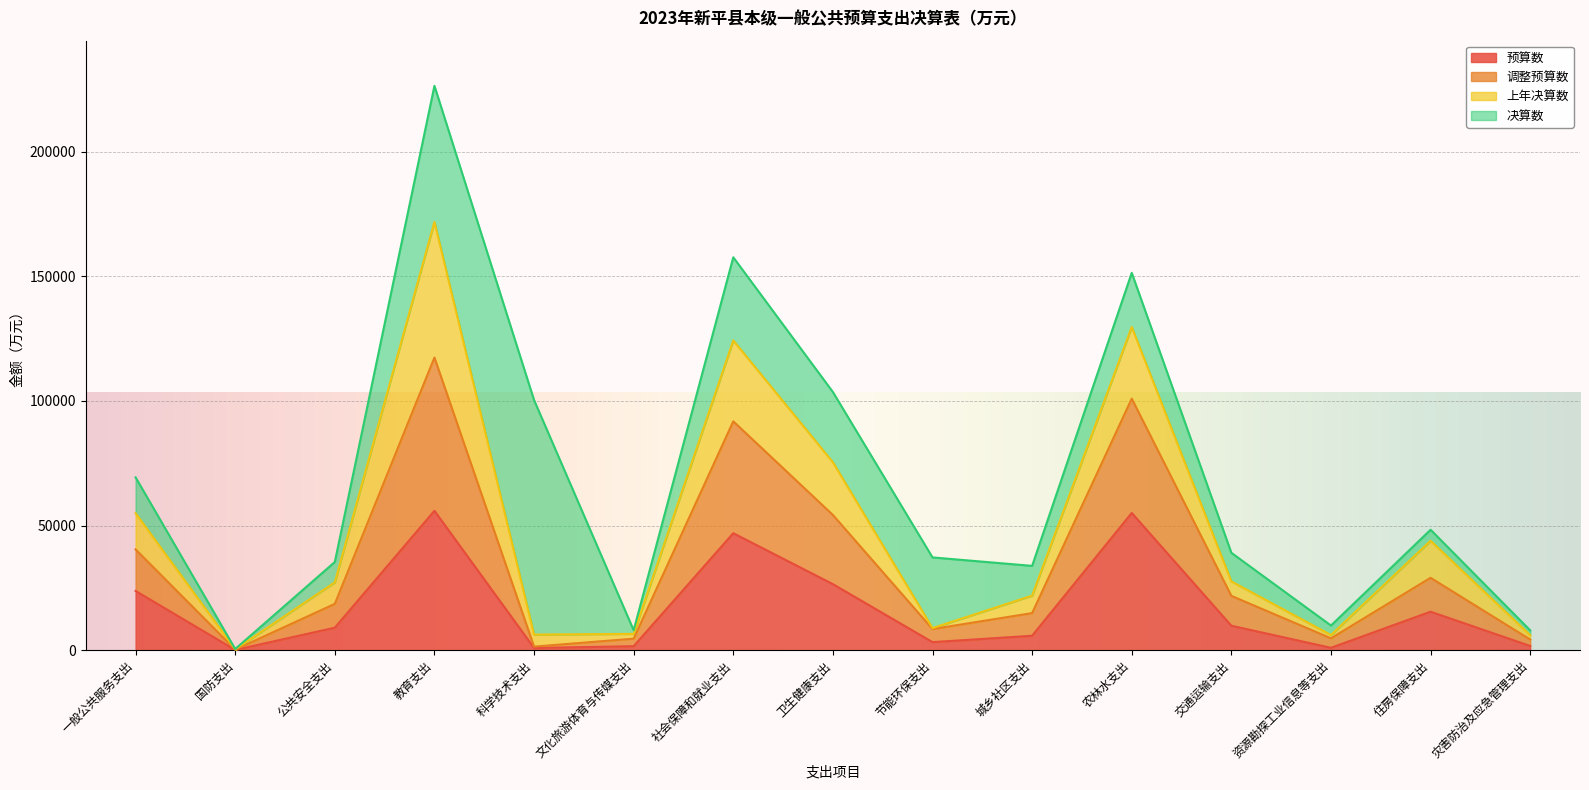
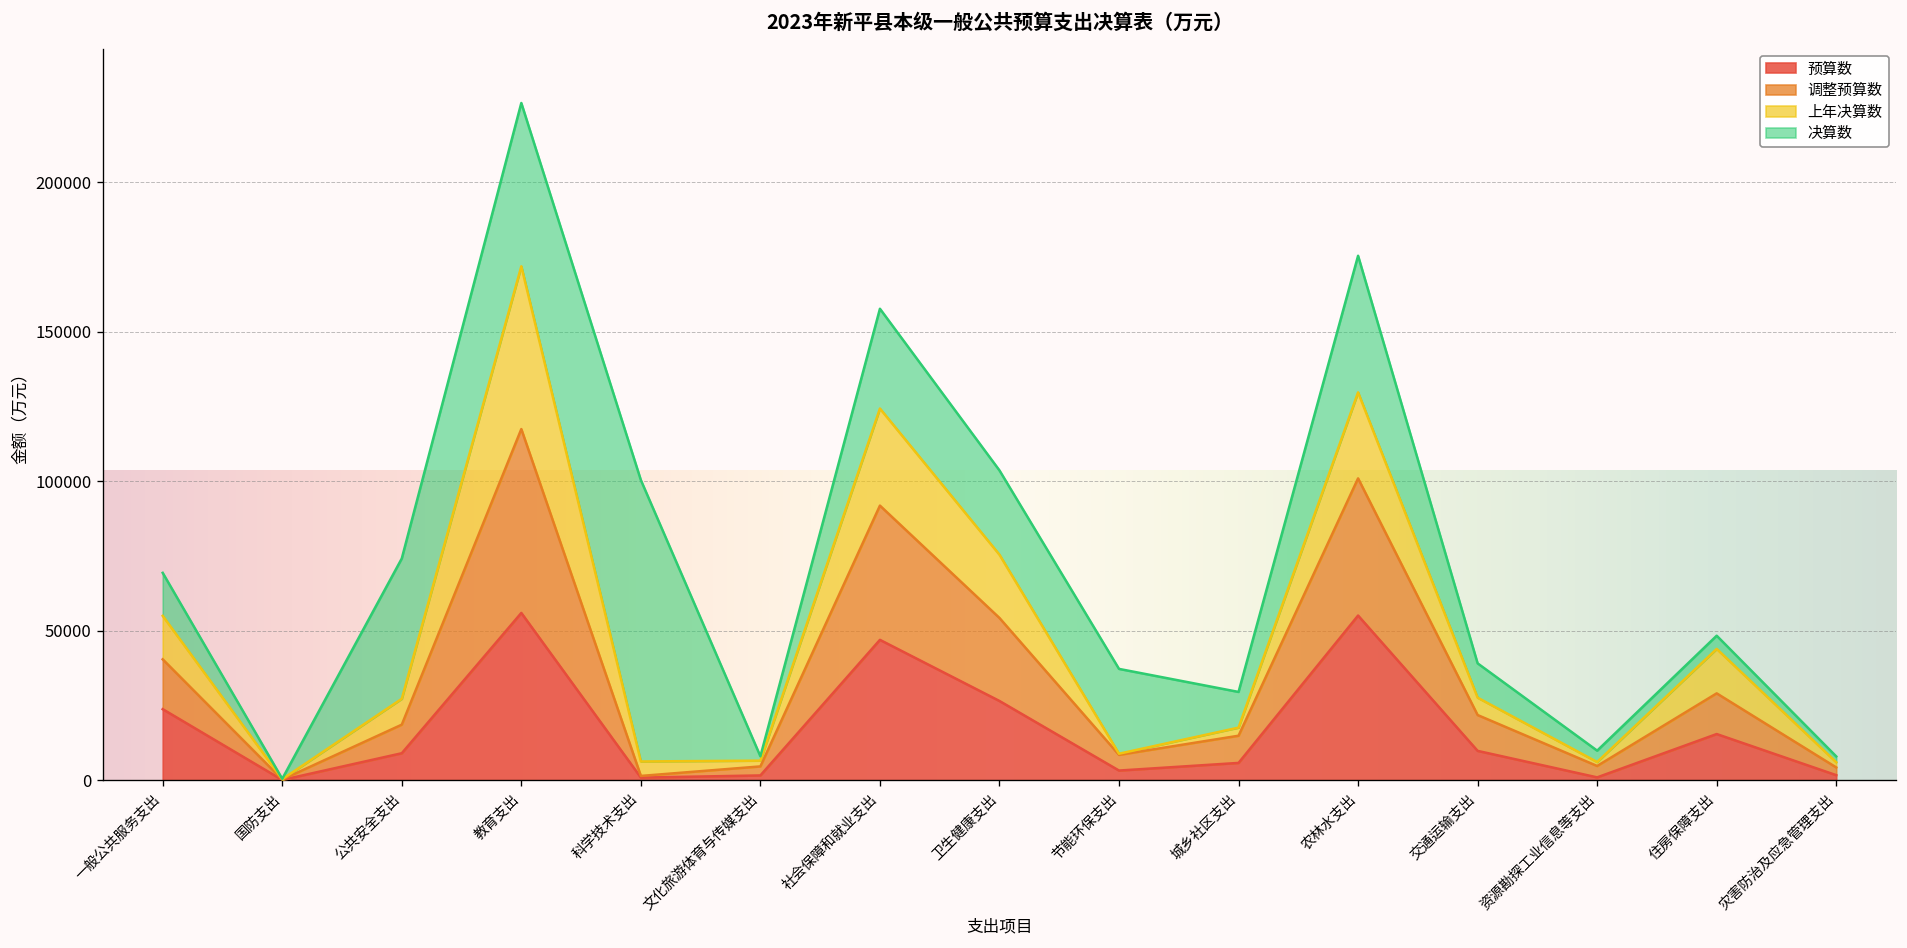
决算数, 公共安全支出: 8000 -> 47000
上年决算数, 城乡社区支出: 7000 -> 3000
决算数, 农林水支出: 22000 -> 46000
